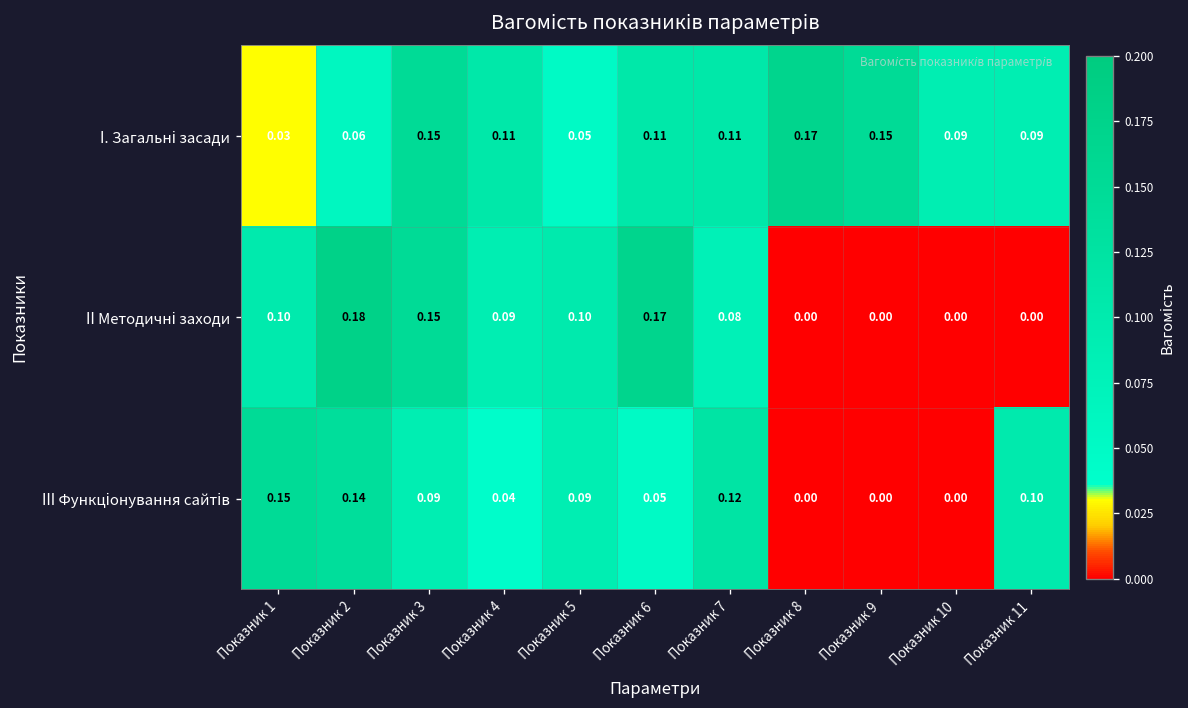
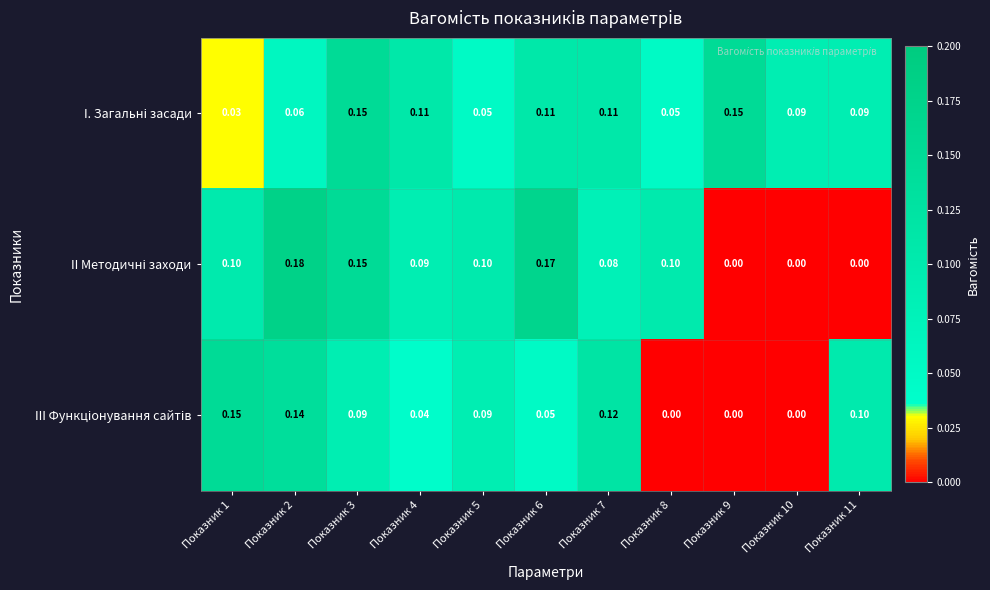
І. Загальні засади, Показник 8: 0.17 -> 0.05
ІІ Методичні заходи, Показник 8: 0.00 -> 0.10
